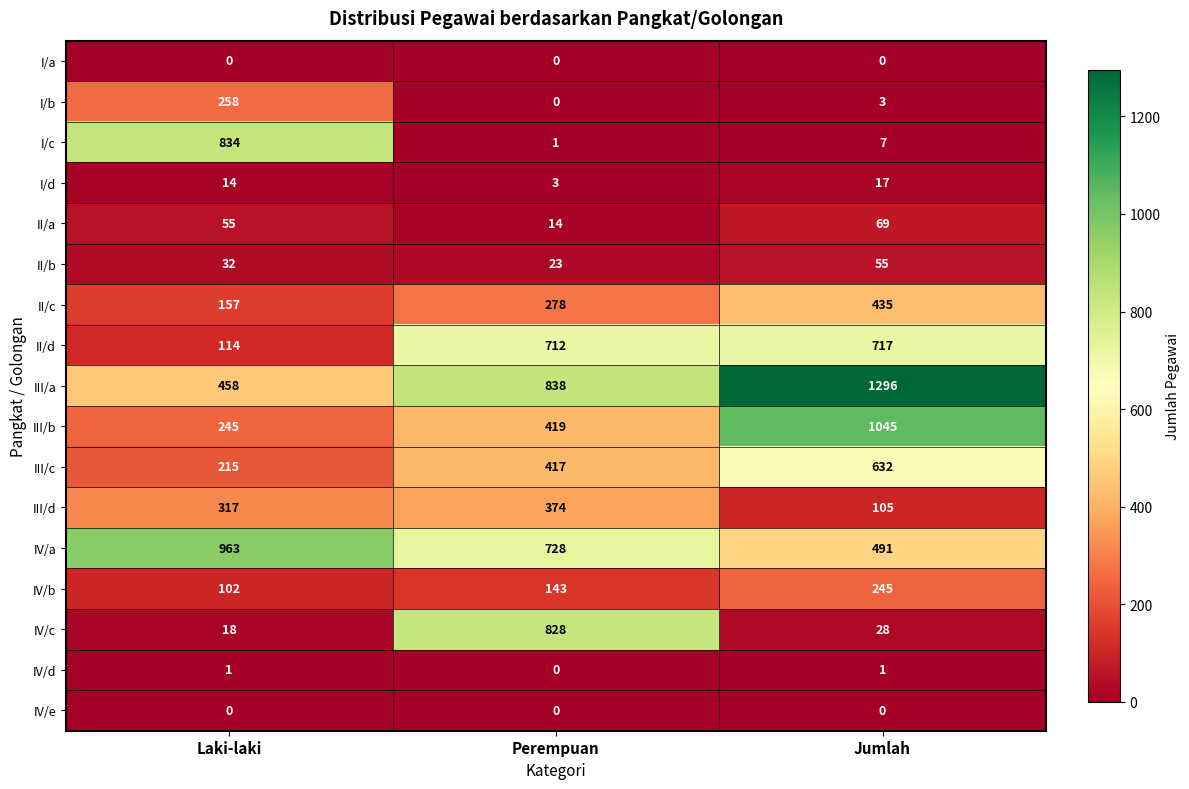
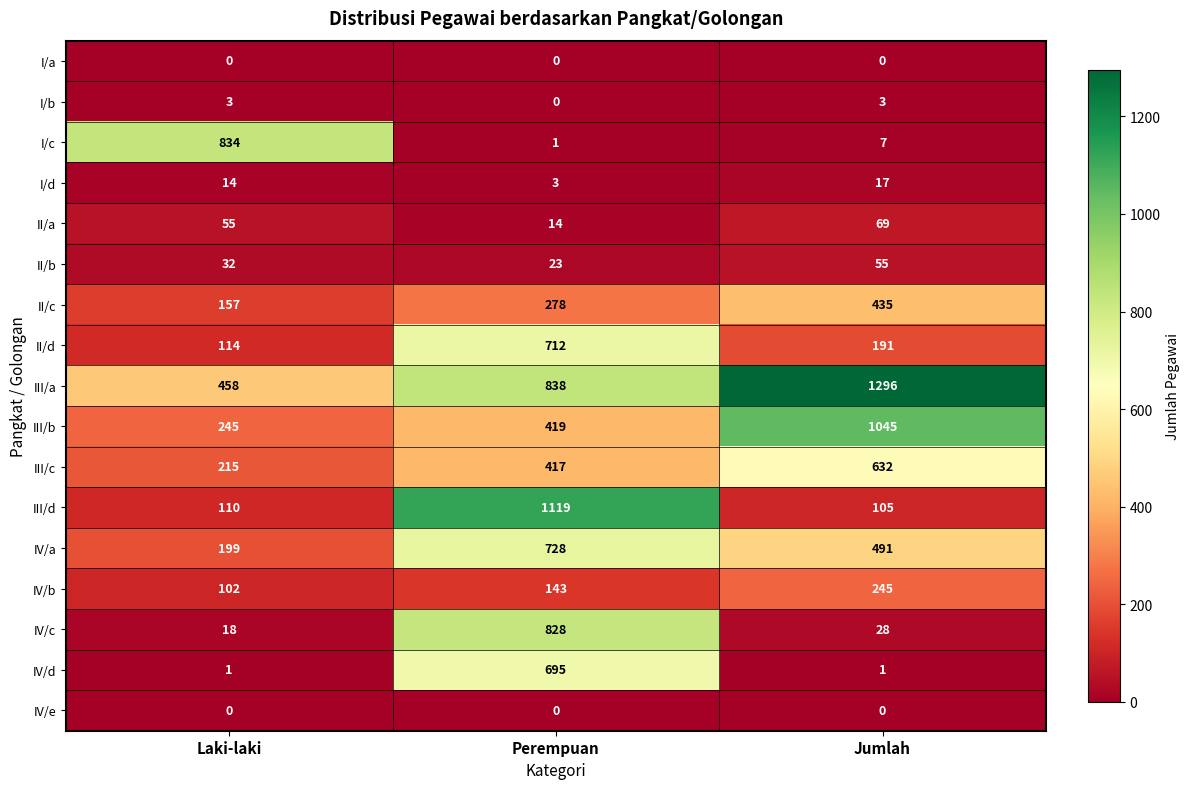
I/b, Laki-laki: 258 -> 3
II/d, Jumlah: 717 -> 191
III/d, Laki-laki: 317 -> 110
III/d, Perempuan: 374 -> 1119
IV/a, Laki-laki: 963 -> 199
IV/d, Perempuan: 0 -> 695
